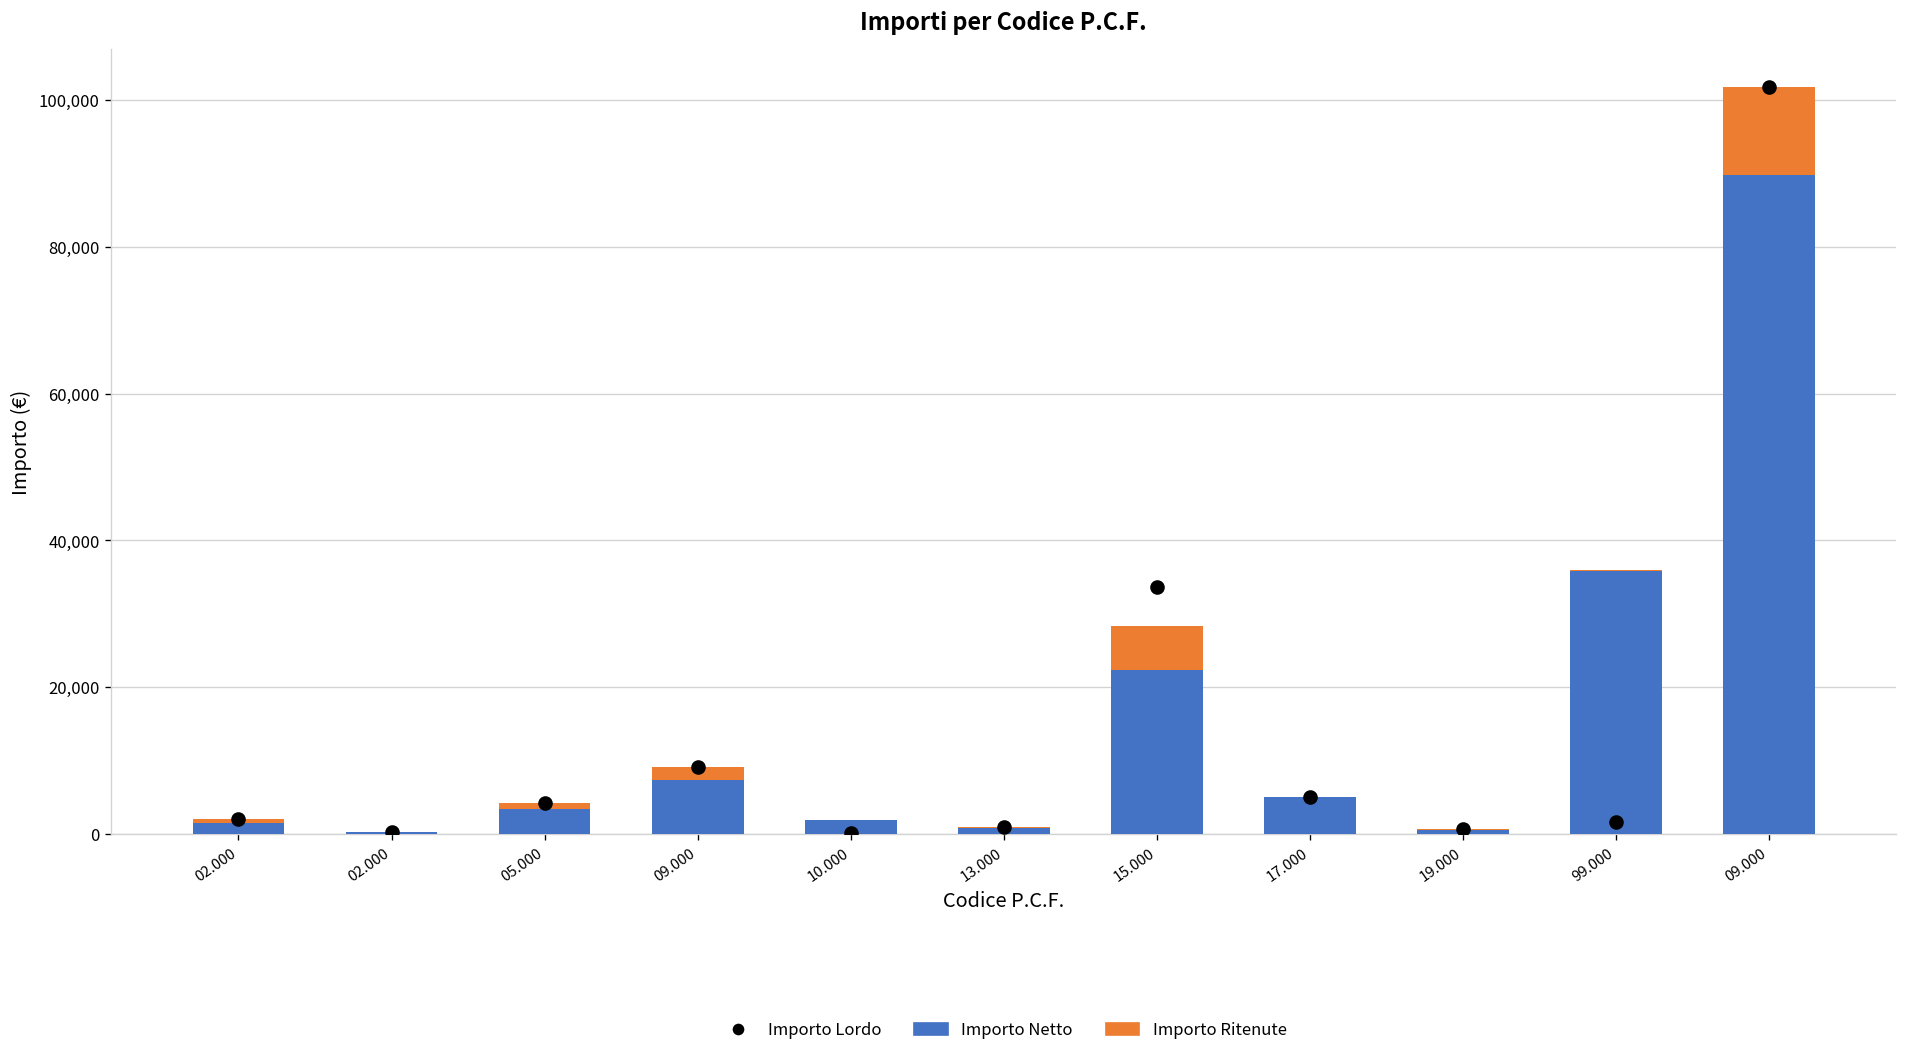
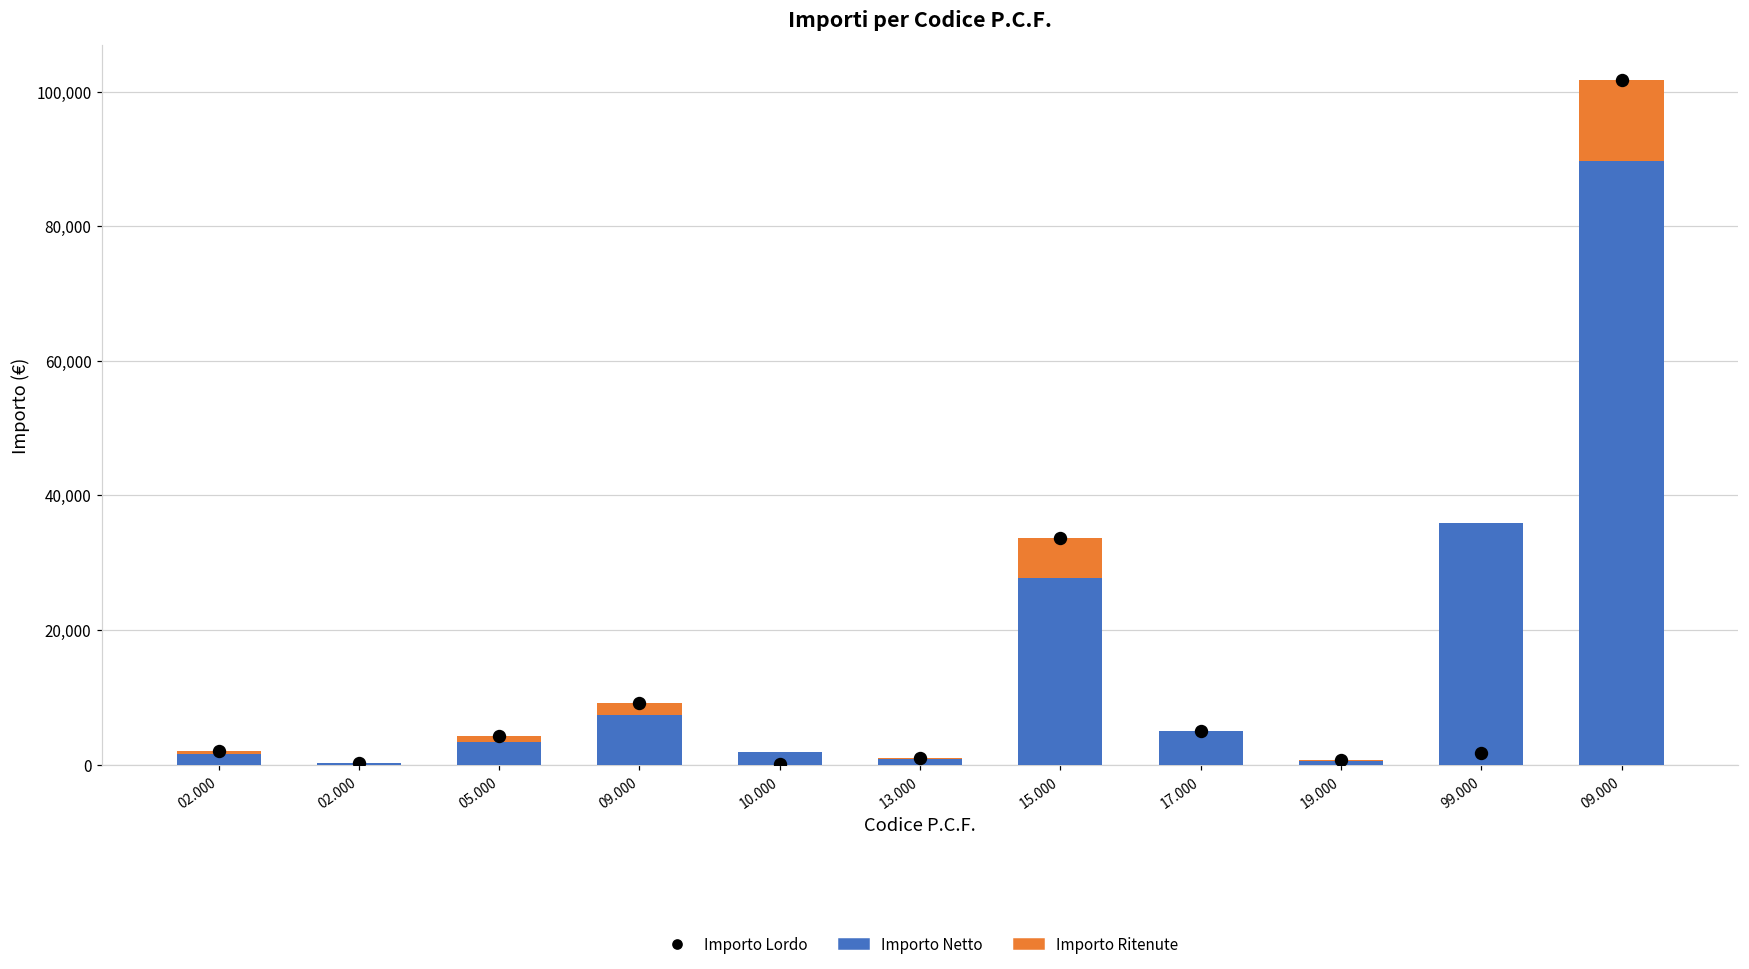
Importo Netto, 15.000: 22,000 -> 28,000
